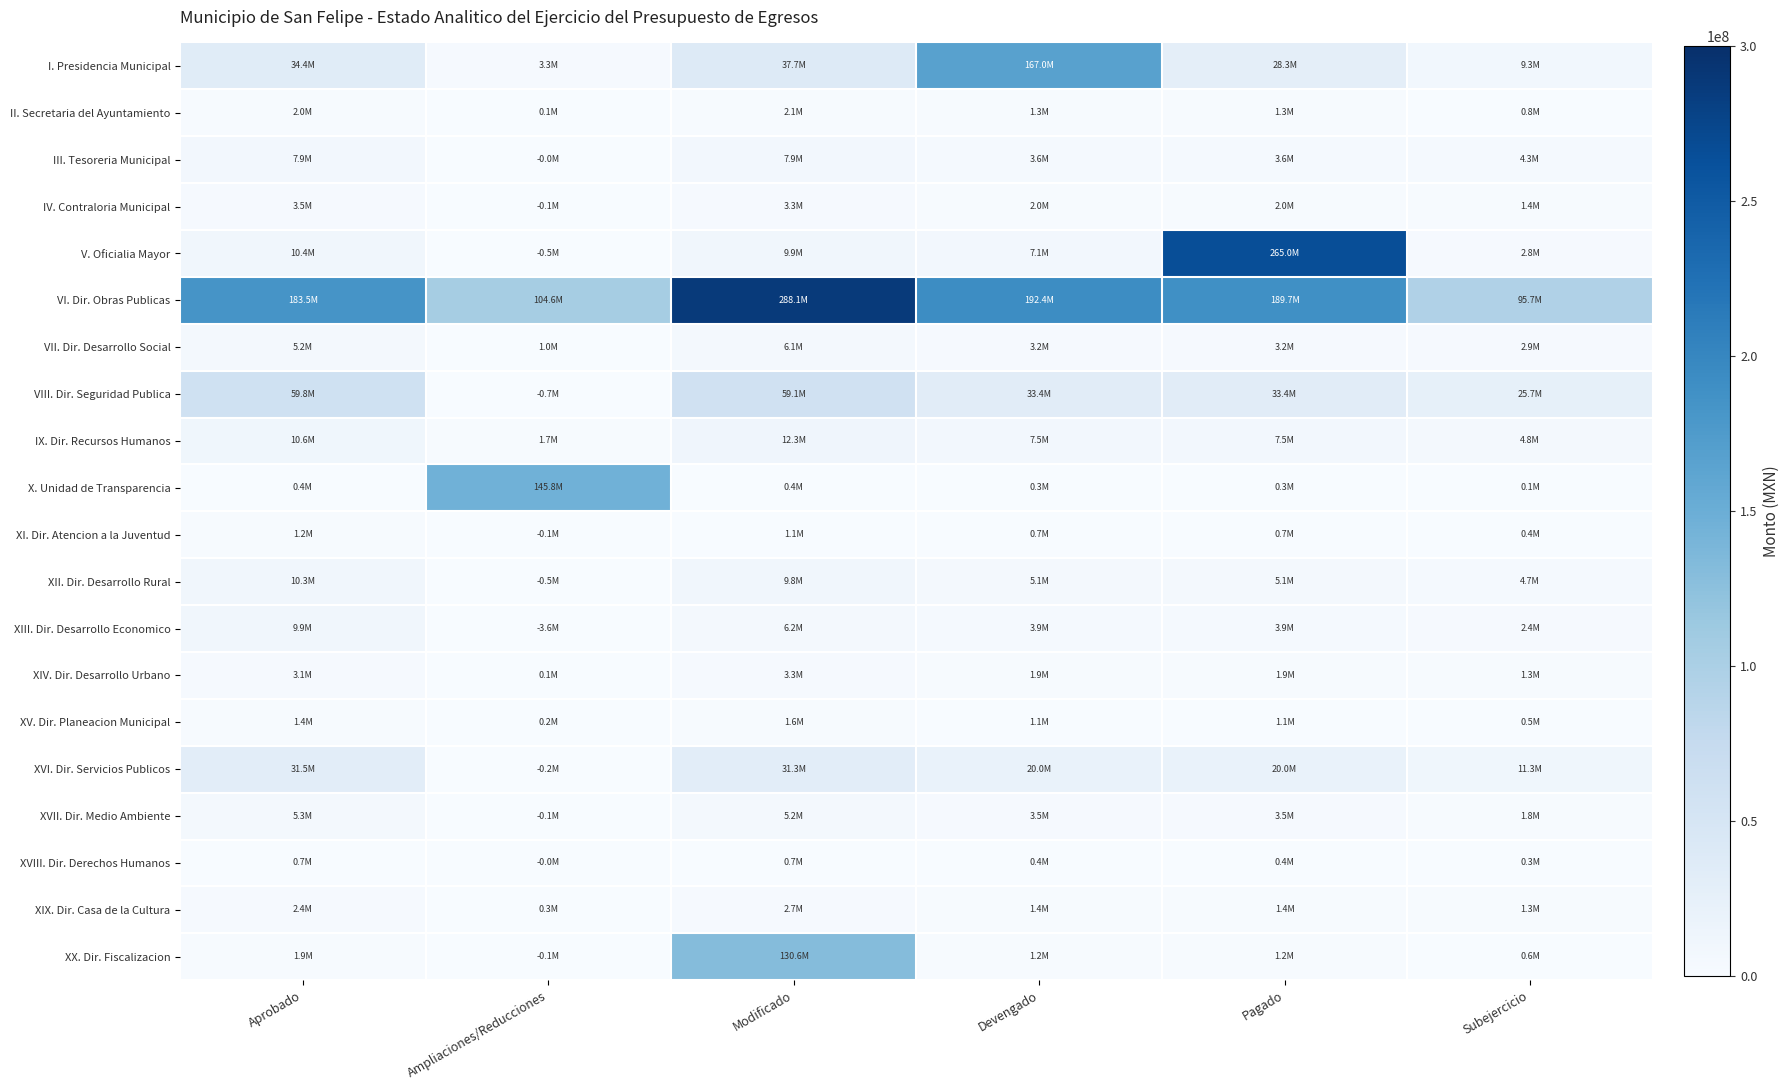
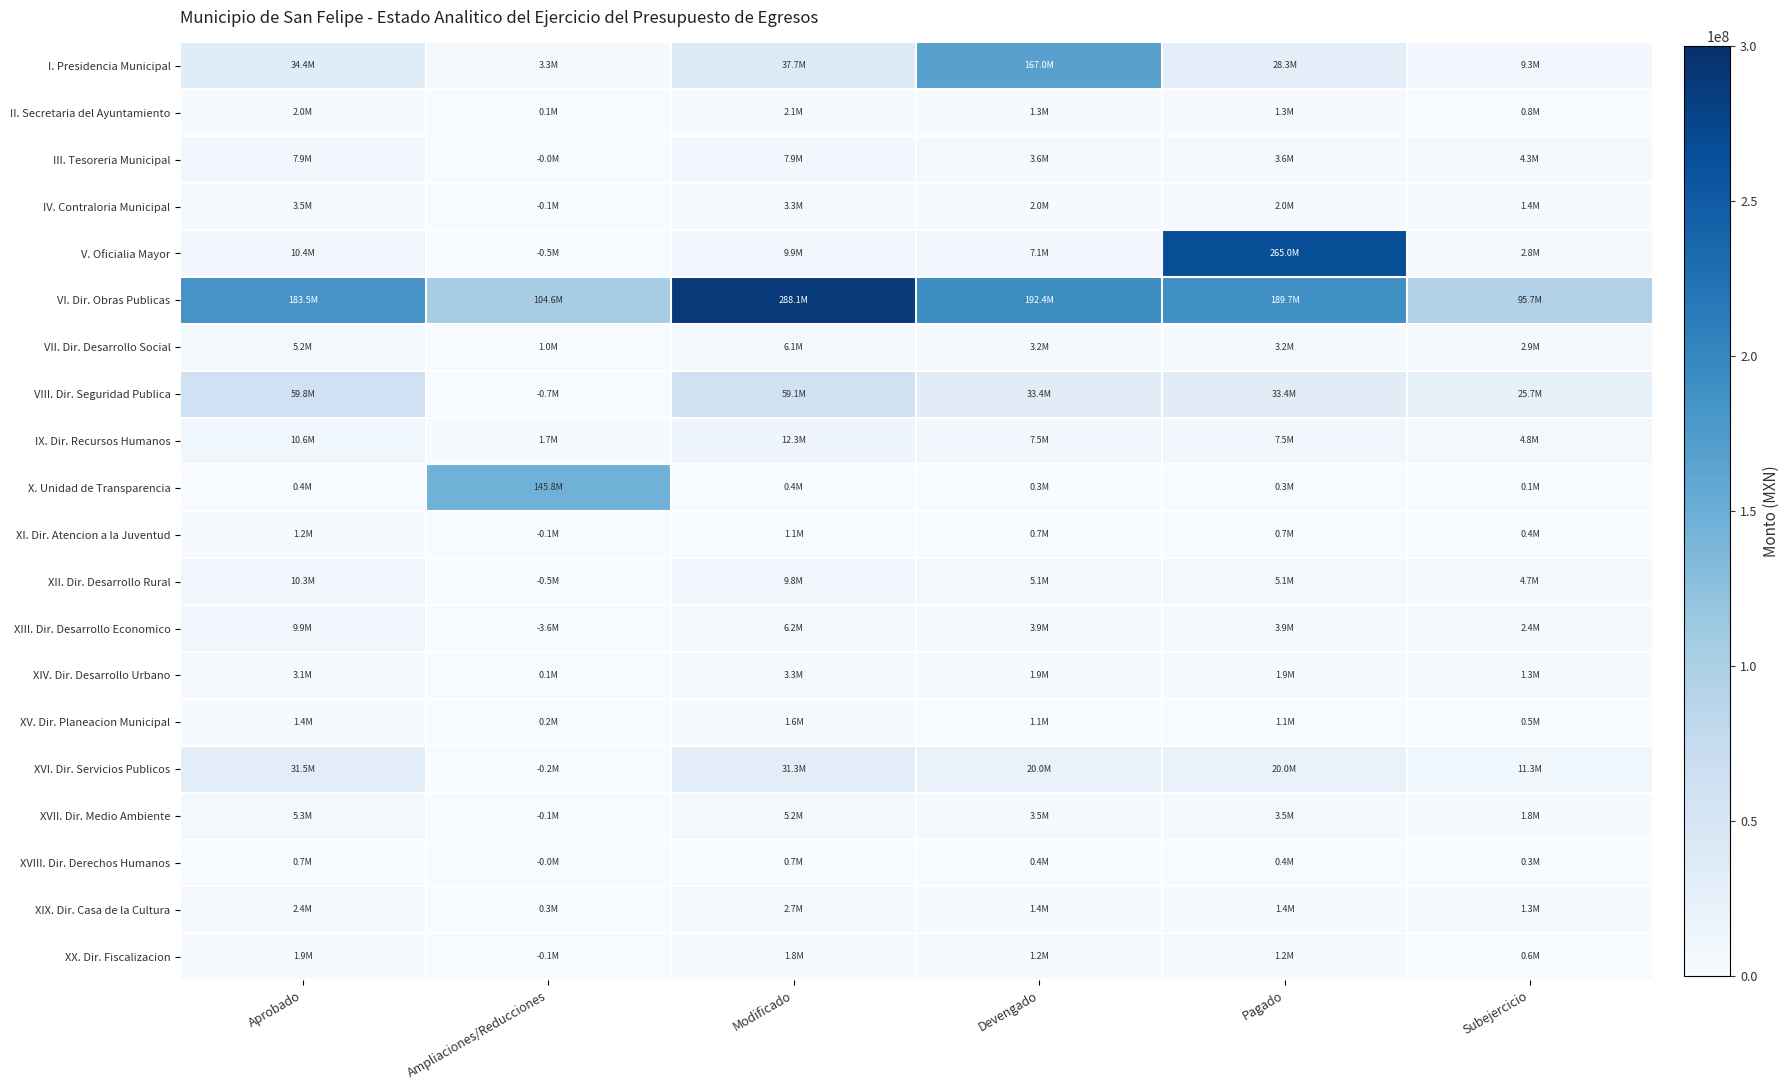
XX. Dir. Fiscalizacion, Modificado: 130.6M -> 1.8M
